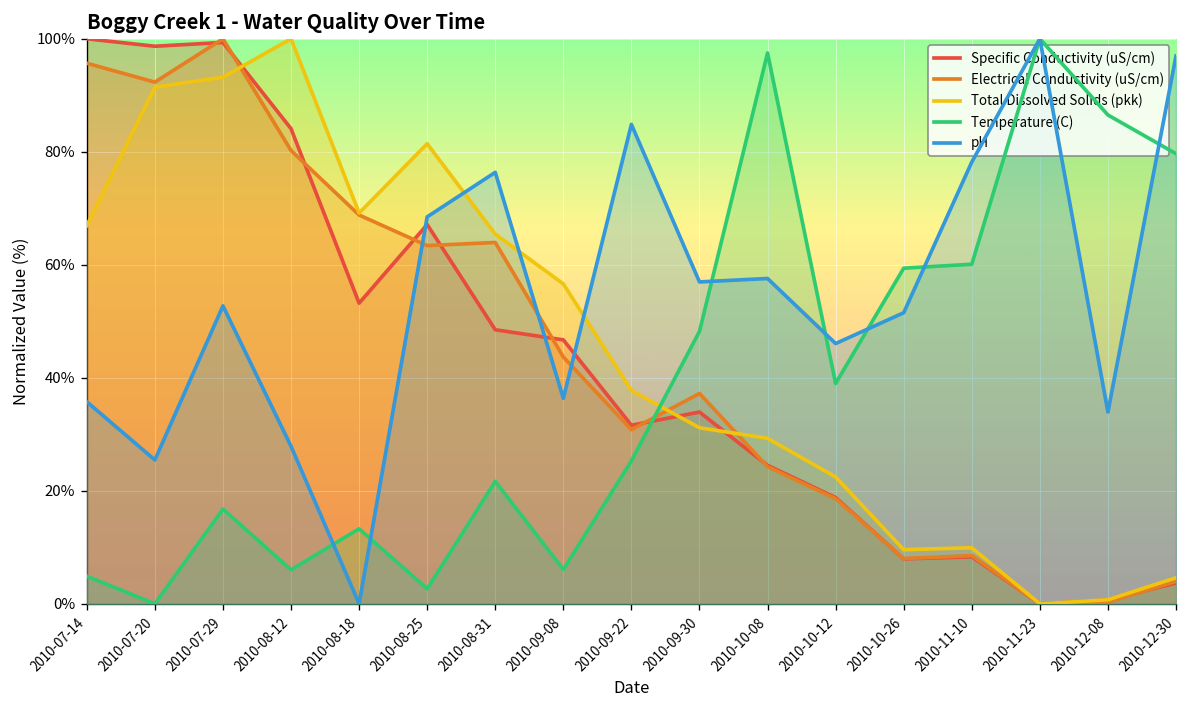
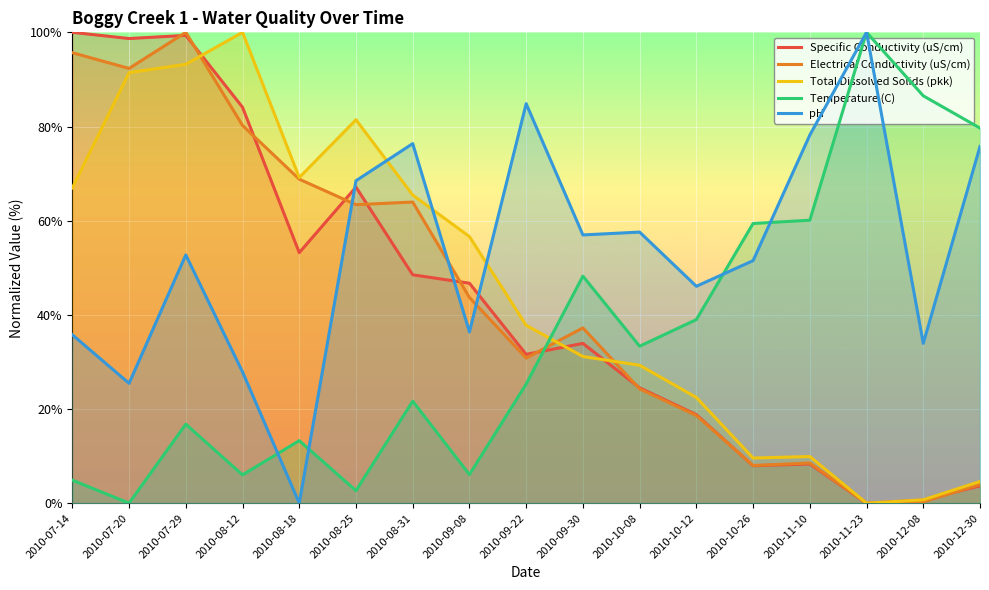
Temperature (C), 2010-10-08: 97% -> 33%
pH, 2010-12-30: 97% -> 76%
